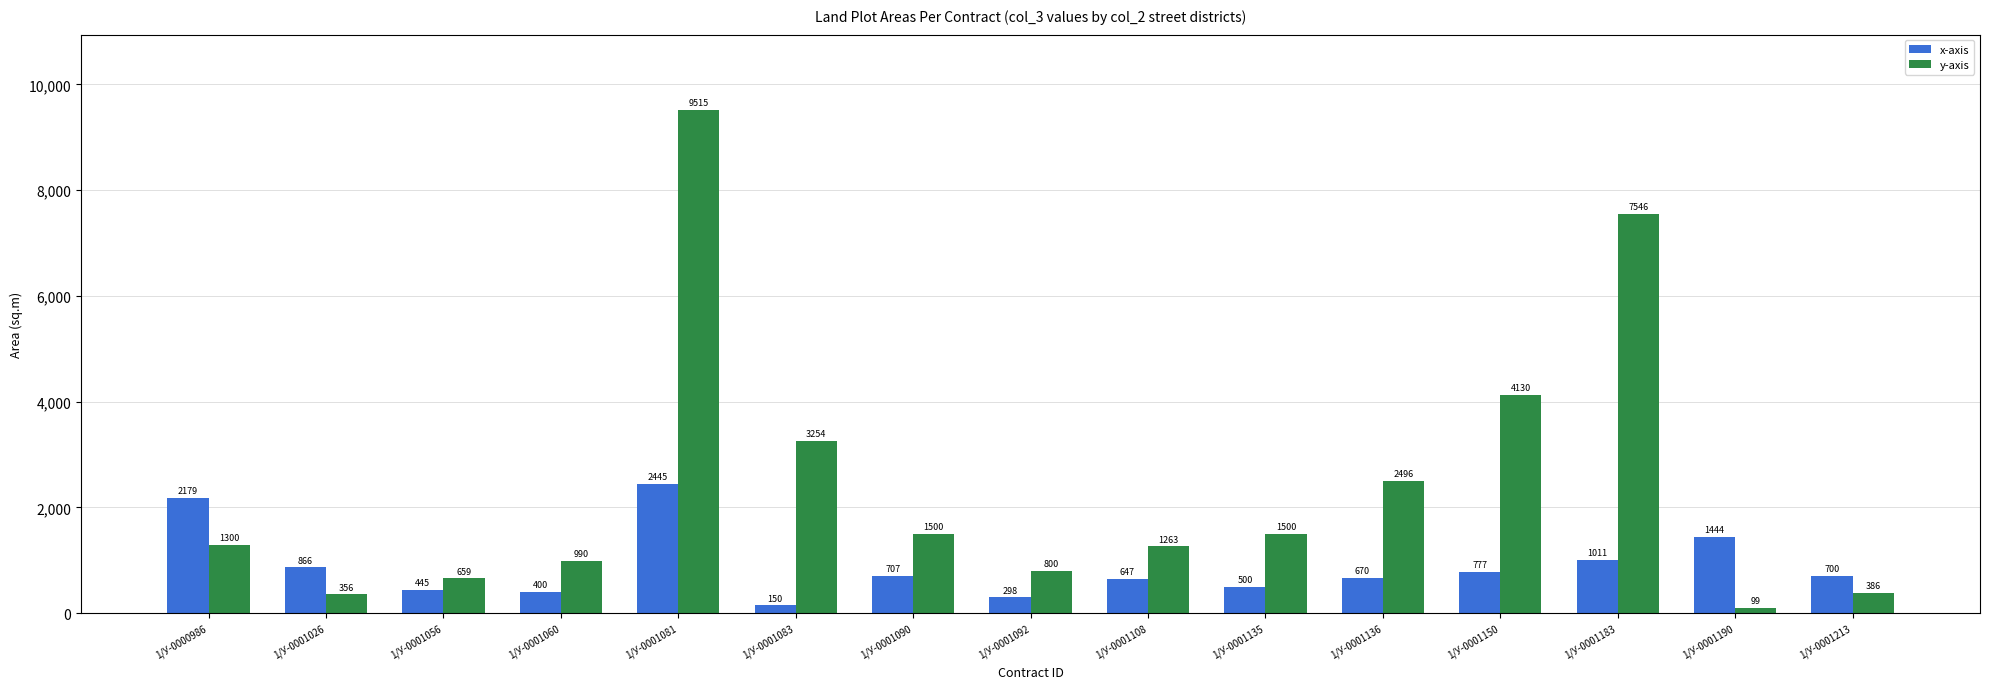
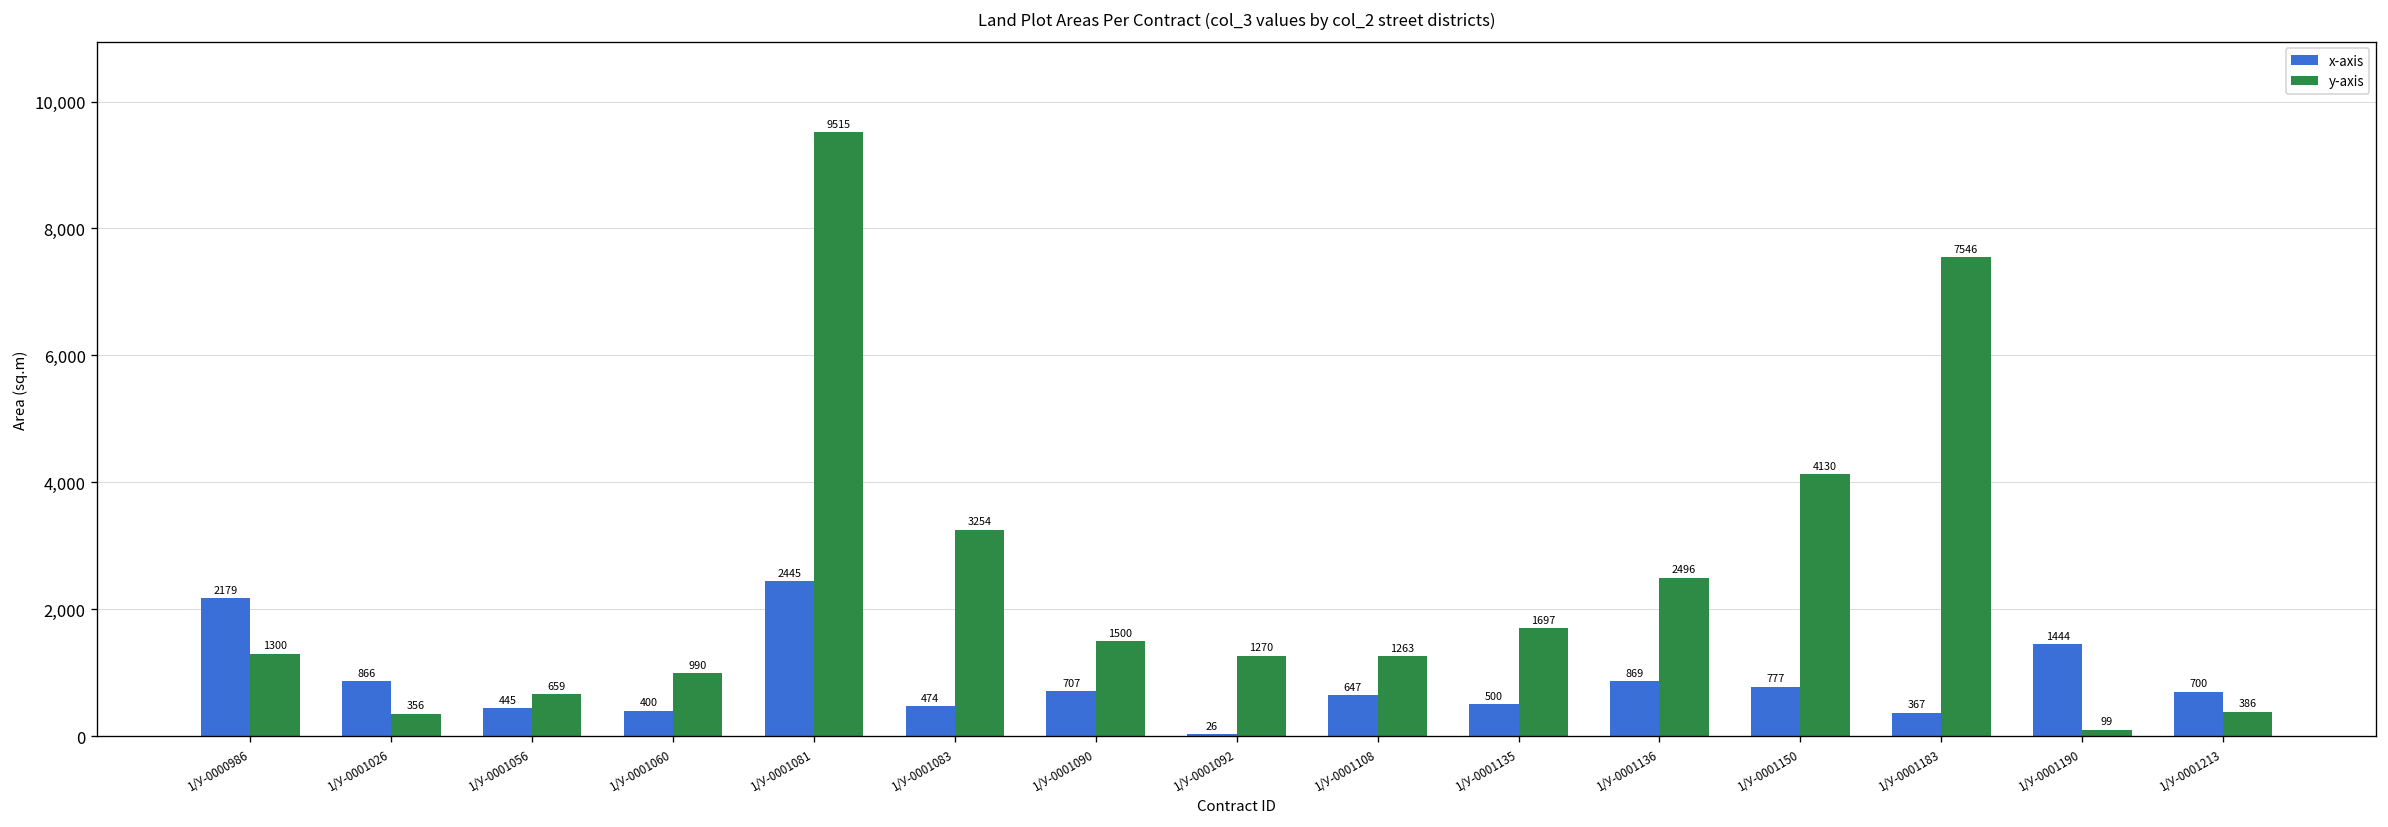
x-axis, 1/У-0001083: 150 -> 474
x-axis, 1/У-0001092: 298 -> 26
y-axis, 1/У-0001092: 800 -> 1270
y-axis, 1/У-0001135: 1500 -> 1697
x-axis, 1/У-0001136: 670 -> 869
x-axis, 1/У-0001183: 1011 -> 367
